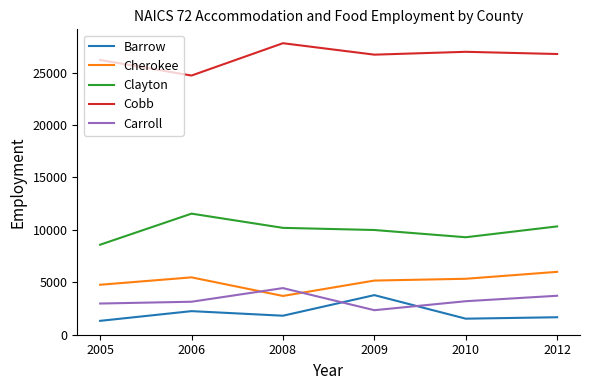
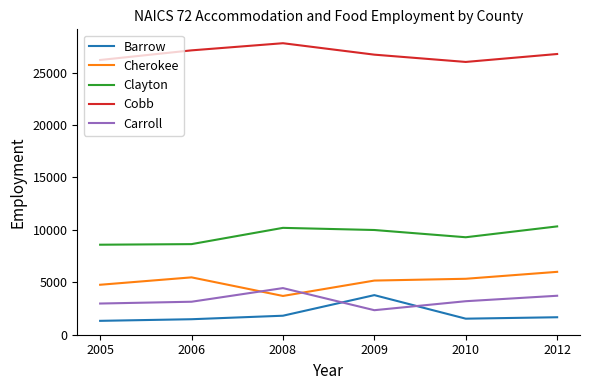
Barrow, 2006: 2200 -> 1500
Clayton, 2006: 11500 -> 8600
Cobb, 2006: 24700 -> 27100
Cobb, 2010: 27000 -> 26000
